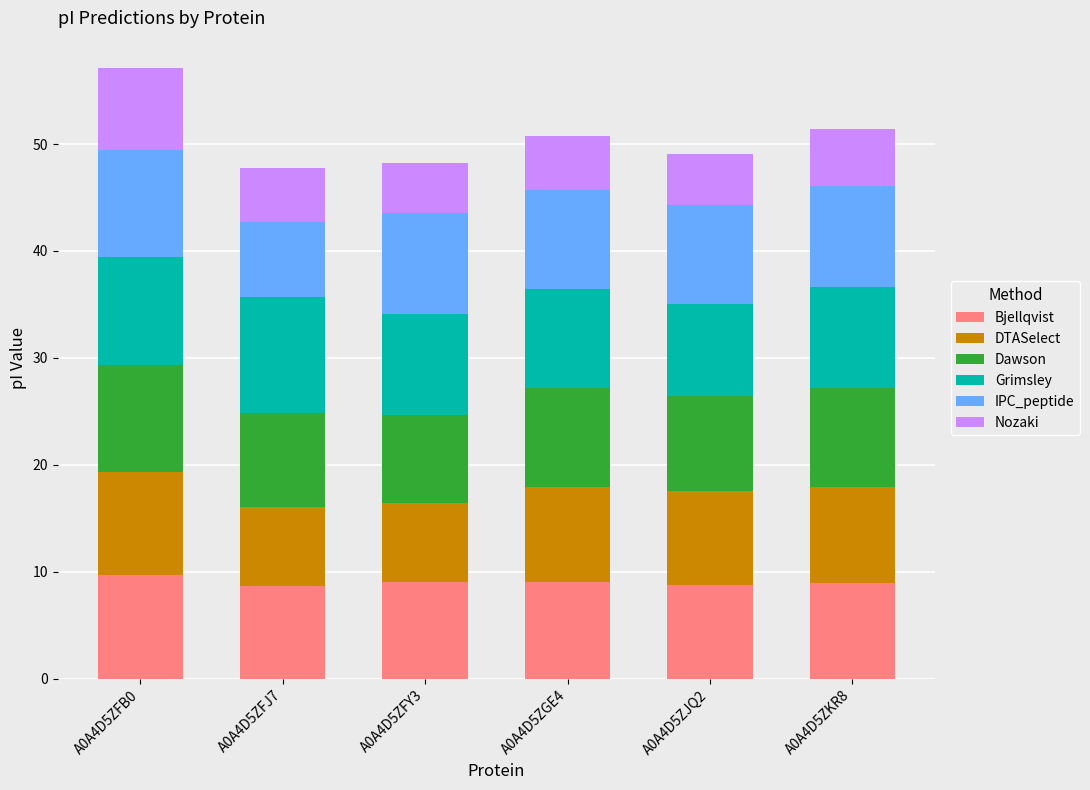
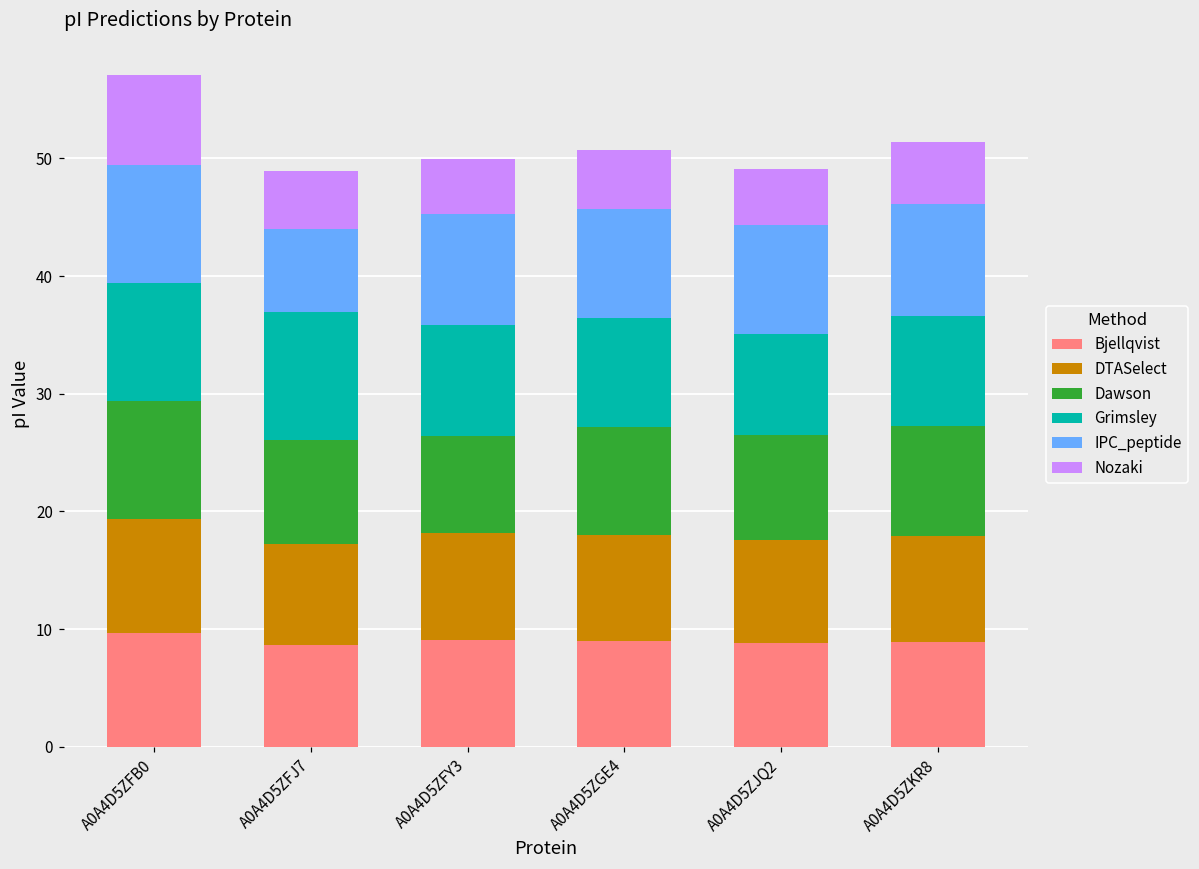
DTASelect, A0A4D5ZFJ7: 7.4 -> 8.6
DTASelect, A0A4D5ZFY3: 7.4 -> 9.1
